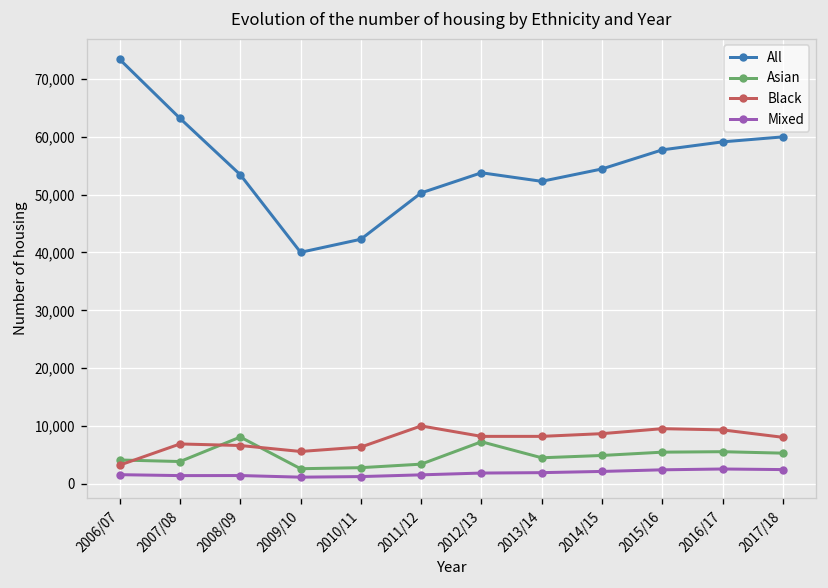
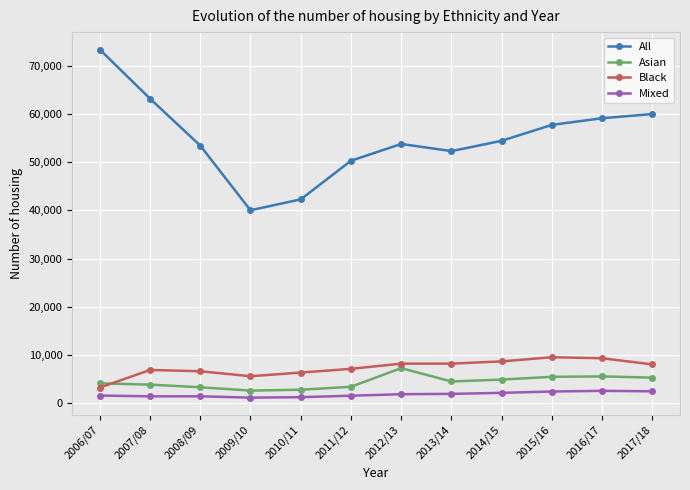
Asian, 2008/09: 8,000 -> 3,000
Black, 2011/12: 10,000 -> 7,000
